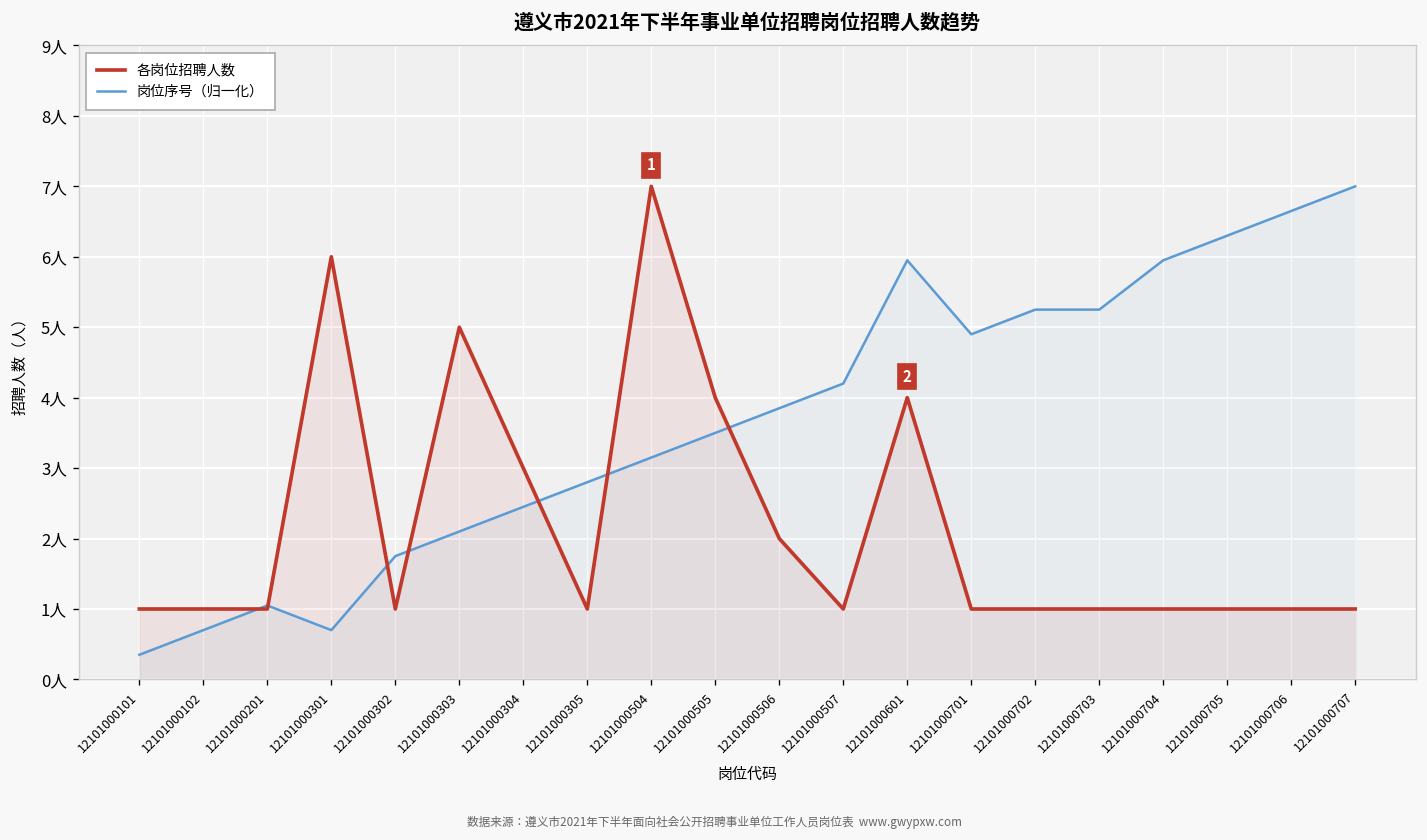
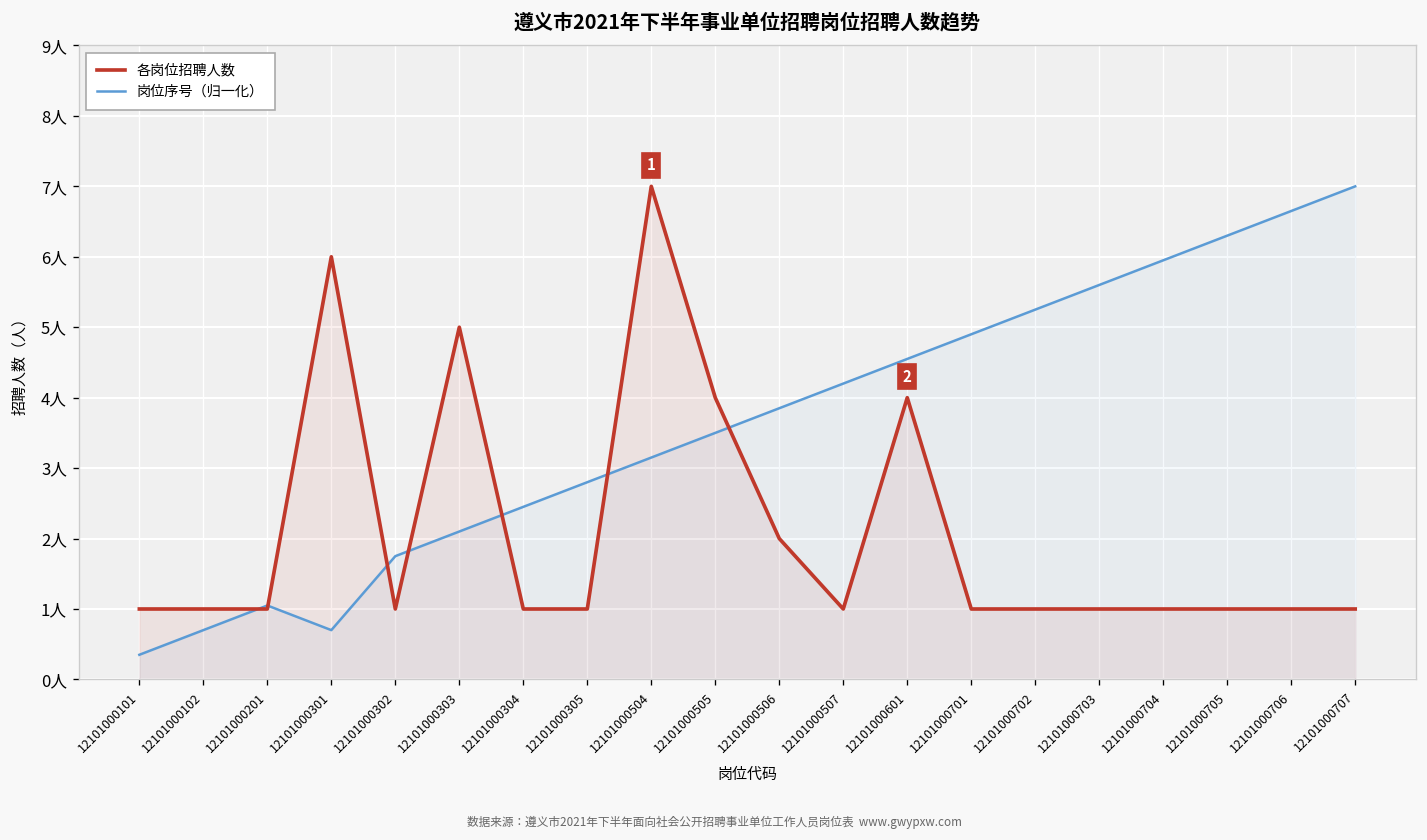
各岗位招聘人数, 12101000304: 3人 -> 1人
岗位序号（归一化）, 12101000601: 6.0人 -> 4.6人
岗位序号（归一化）, 12101000703: 5.3人 -> 5.6人
